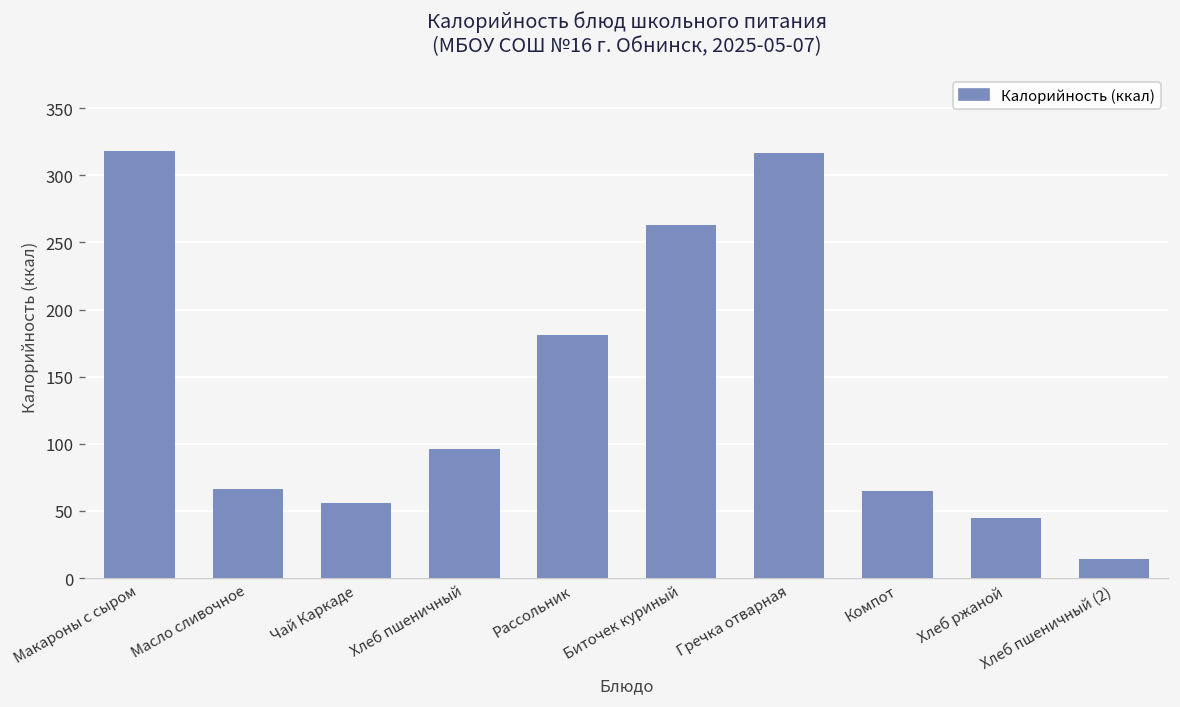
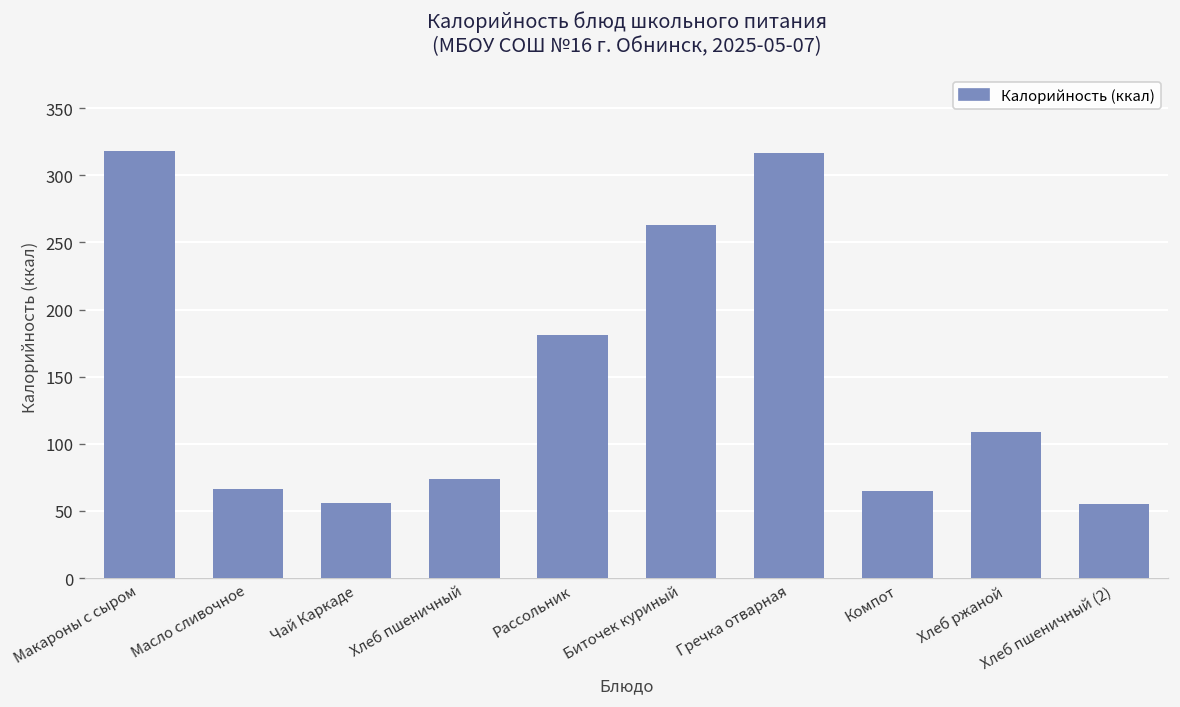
Хлеб пшеничный: 96 -> 74
Хлеб ржаной: 45 -> 109
Хлеб пшеничный (2): 14 -> 55
